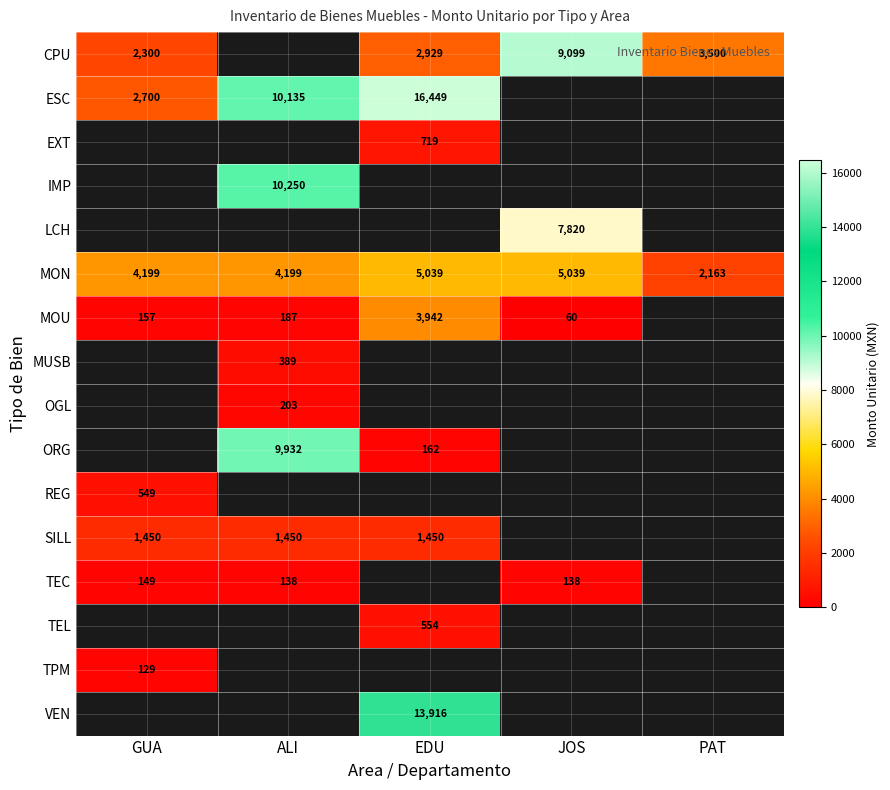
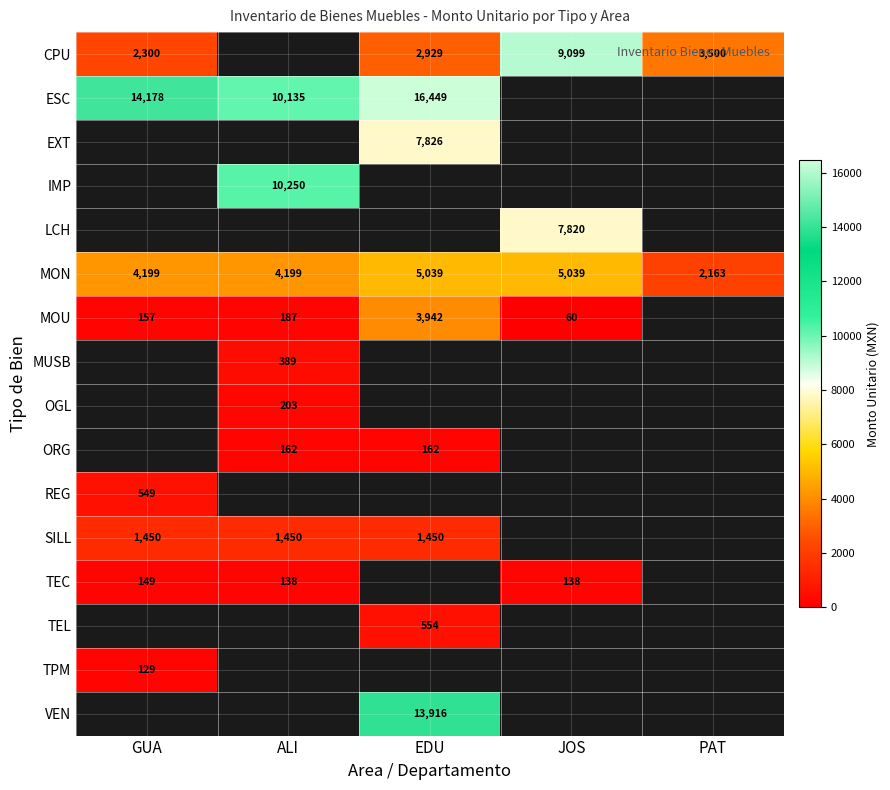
ESC, GUA: 2,700 -> 14,178
EXT, EDU: 719 -> 7,826
ORG, ALI: 9,932 -> 162
